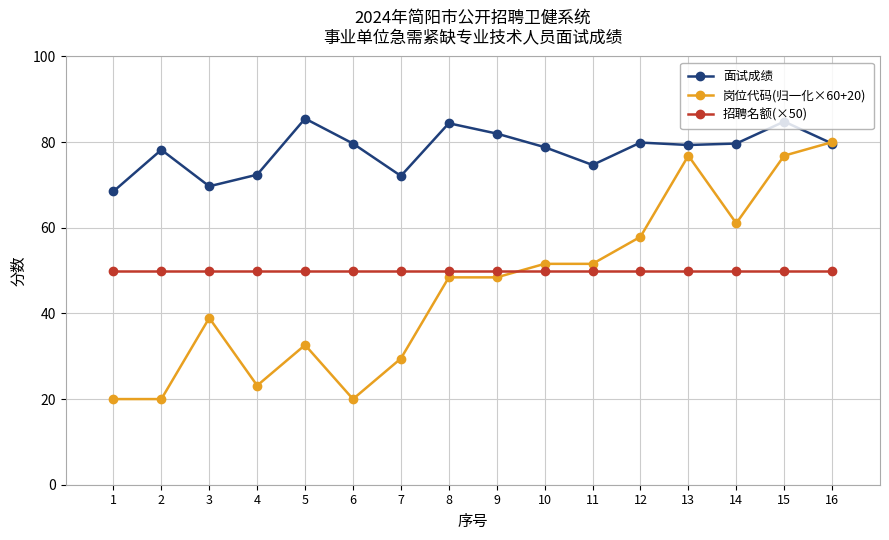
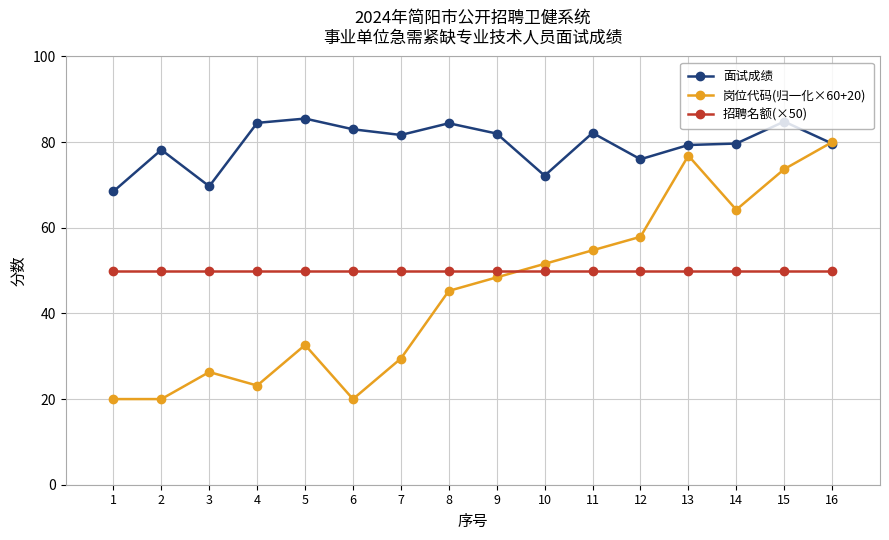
岗位代码(归一化×60+20), 3: 39 -> 26
面试成绩, 4: 72 -> 85
面试成绩, 6: 80 -> 83
面试成绩, 7: 72 -> 82
岗位代码(归一化×60+20), 8: 48 -> 45
面试成绩, 10: 79 -> 72
面试成绩, 11: 75 -> 82
岗位代码(归一化×60+20), 11: 52 -> 55
面试成绩, 12: 80 -> 76
岗位代码(归一化×60+20), 14: 61 -> 64
岗位代码(归一化×60+20), 15: 77 -> 74
